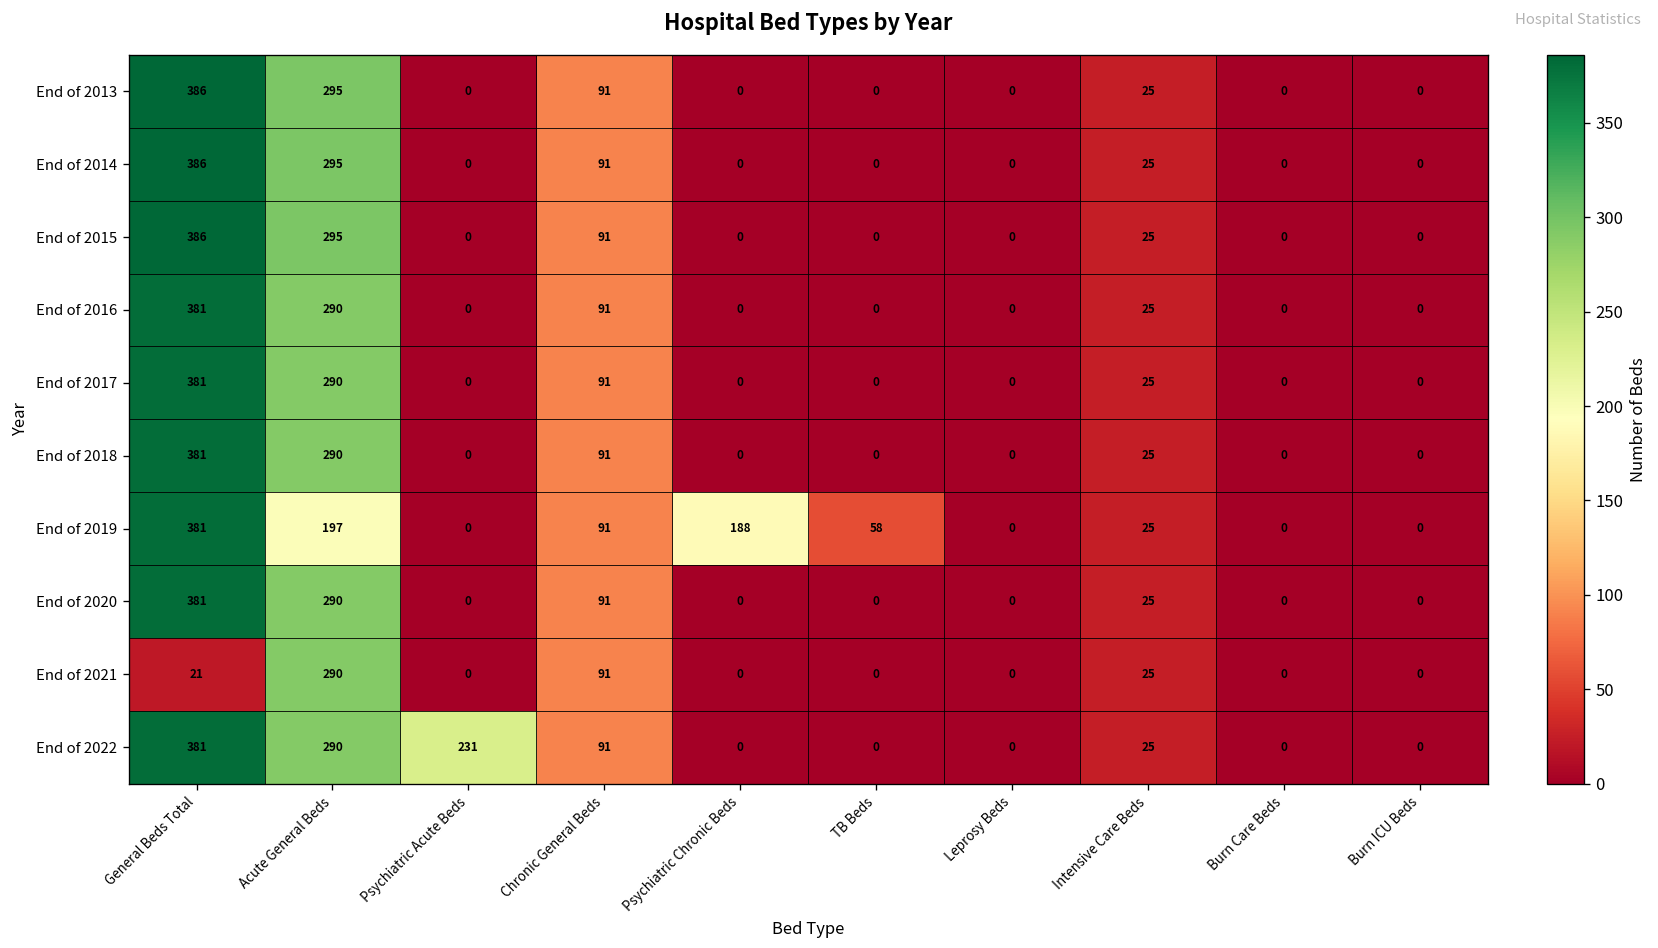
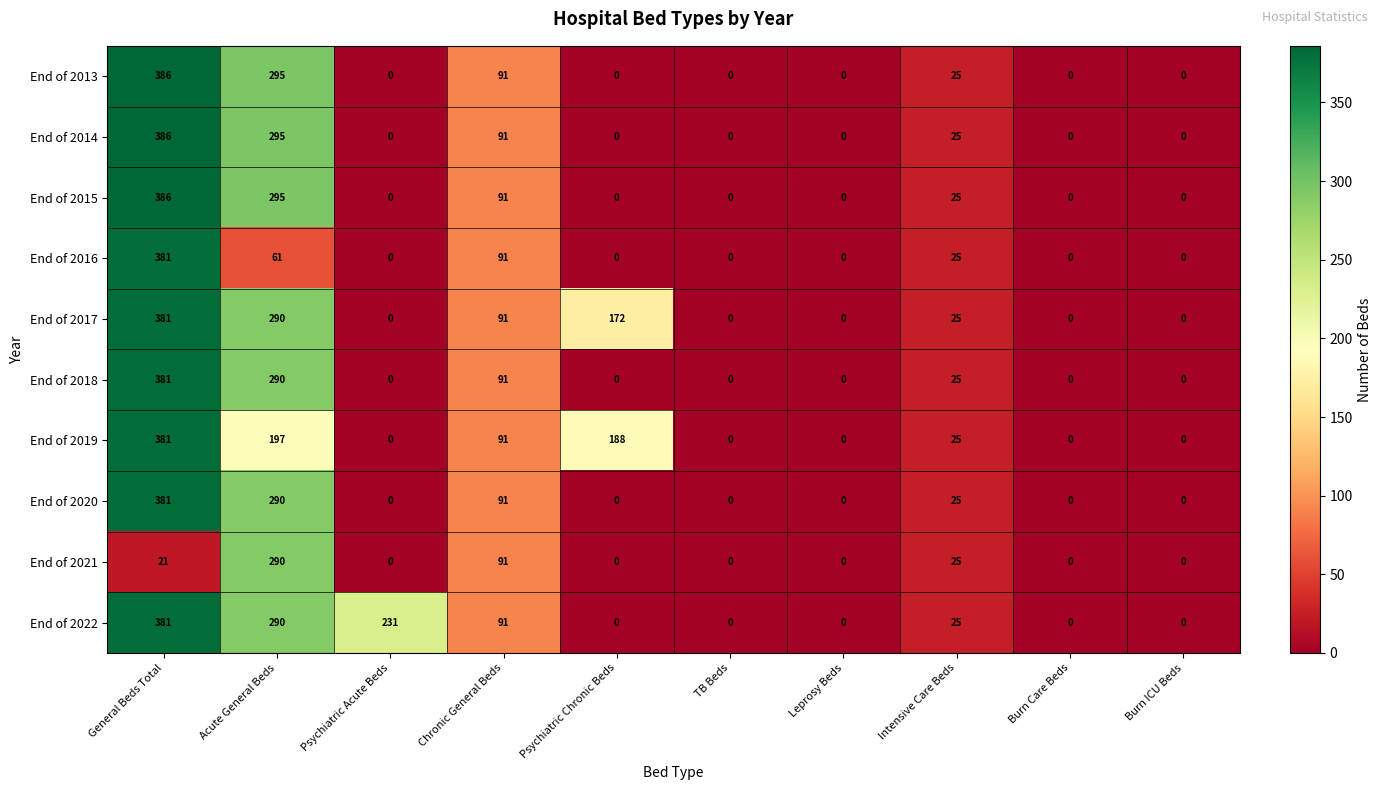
End of 2016, Acute General Beds: 290 -> 61
End of 2017, Psychiatric Chronic Beds: 0 -> 172
End of 2019, TB Beds: 58 -> 0
